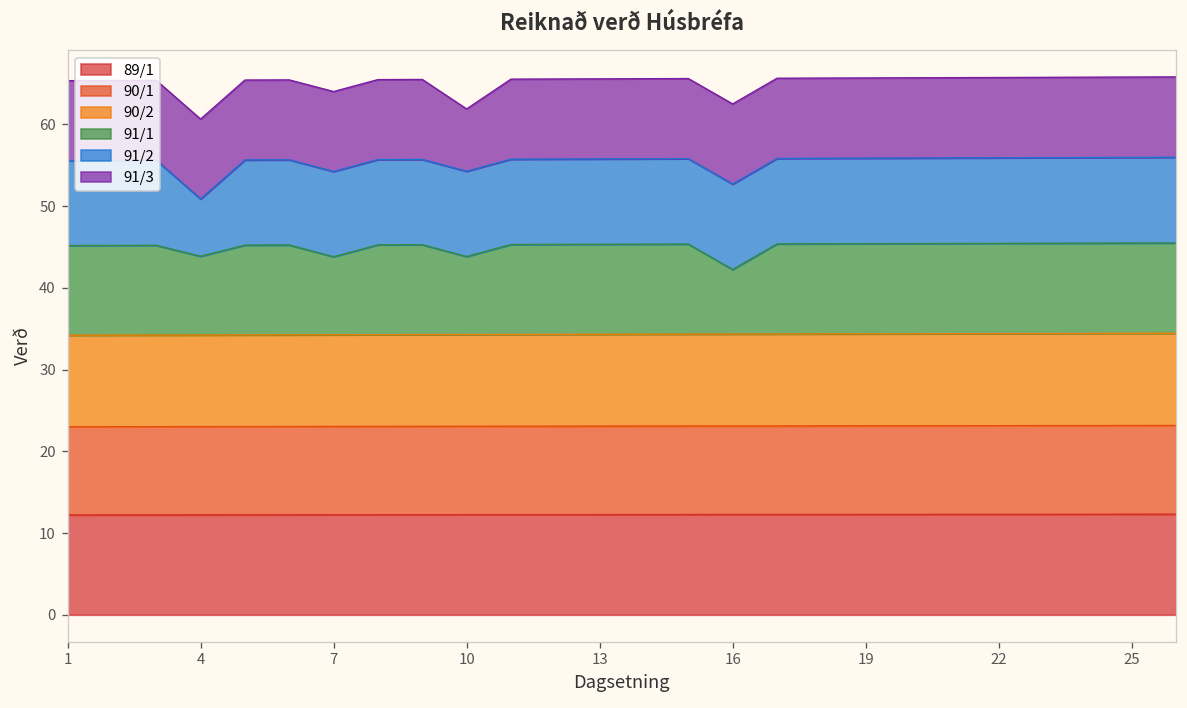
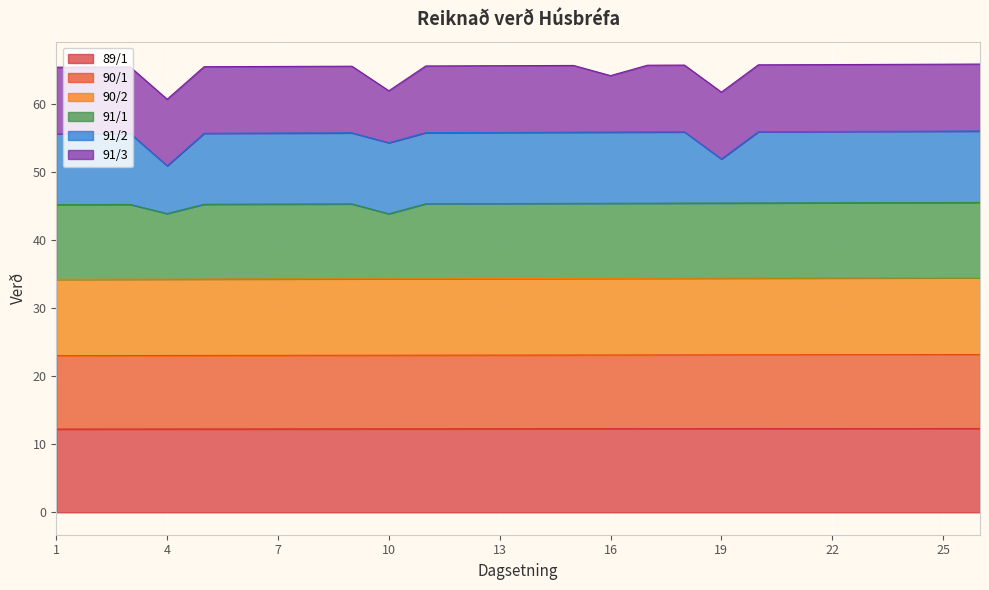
91/1, 7: 10 -> 11
91/1, 16: 8 -> 11
91/3, 16: 10 -> 8
91/2, 19: 10 -> 6
